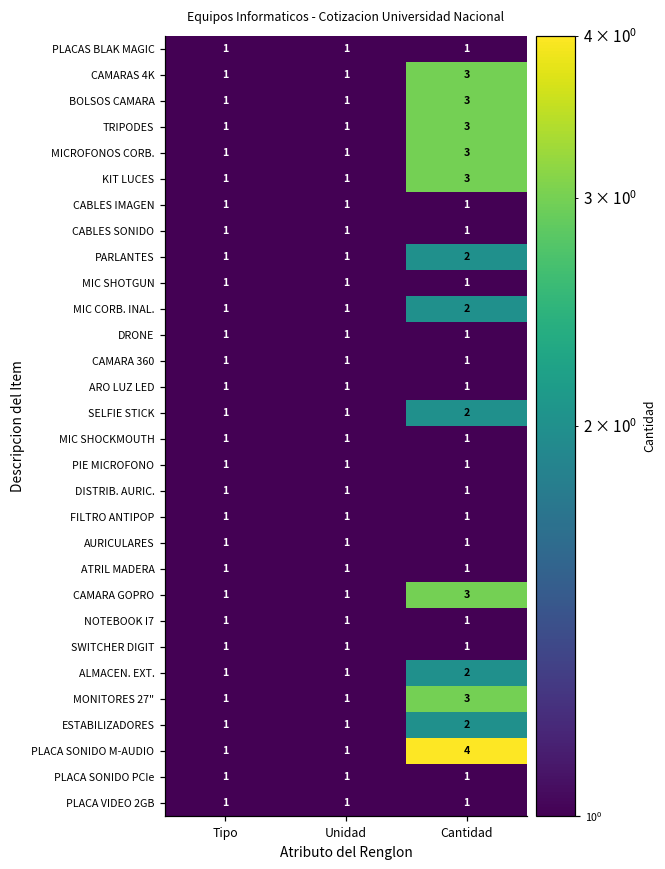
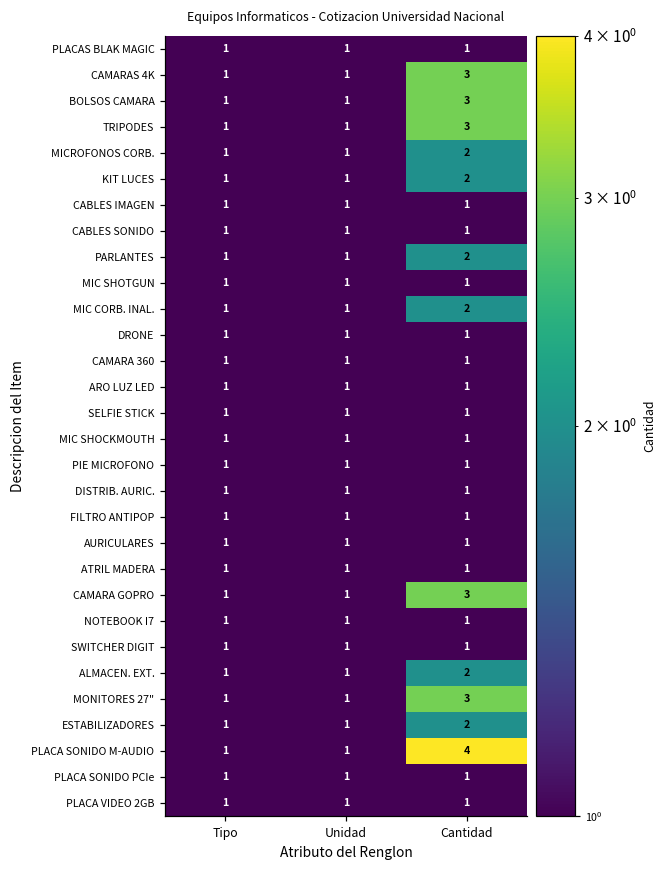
MICROFONOS CORB., Cantidad: 3 -> 2
KIT LUCES, Cantidad: 3 -> 2
SELFIE STICK, Cantidad: 2 -> 1
